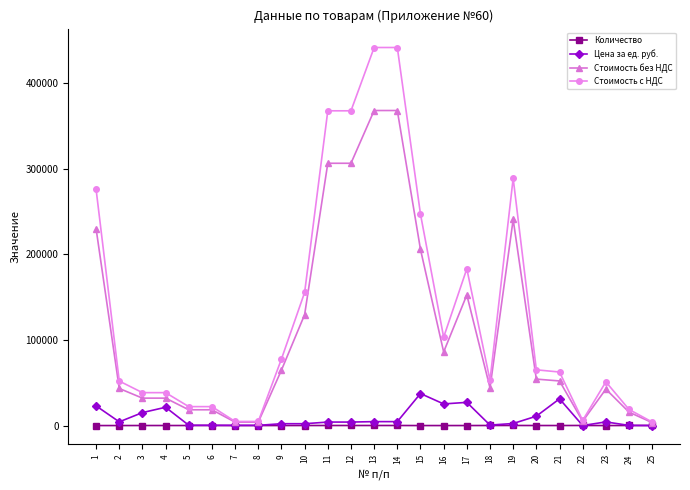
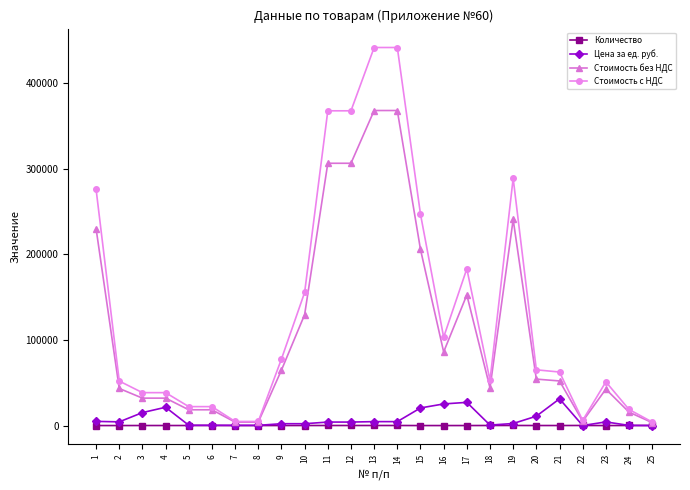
Цена за ед. руб., 1: 20000 -> 0
Цена за ед. руб., 15: 40000 -> 20000
